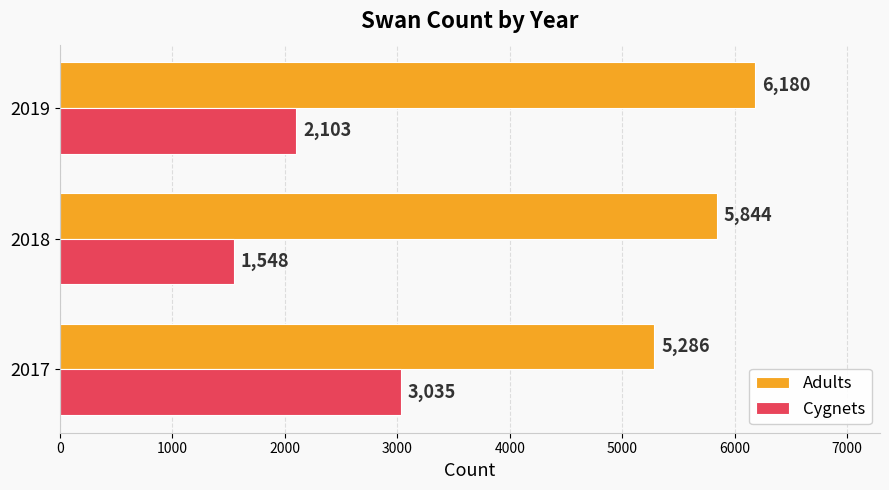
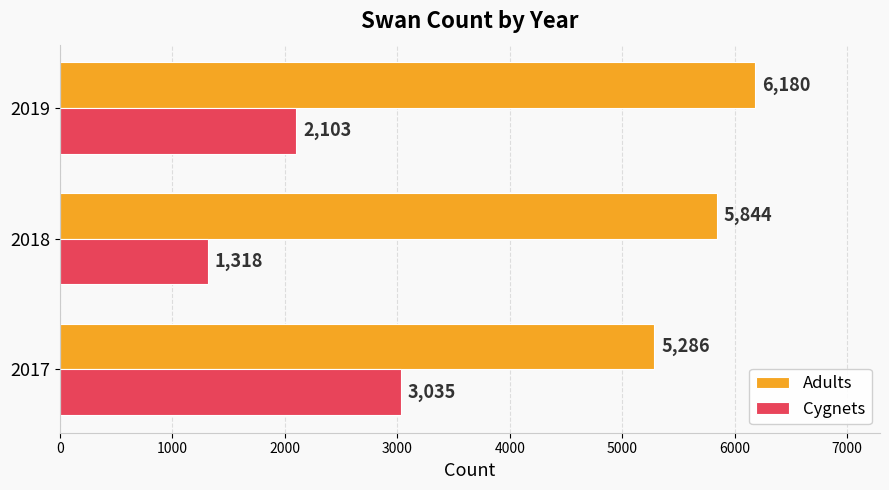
Cygnets, 2018: 1,548 -> 1,318
